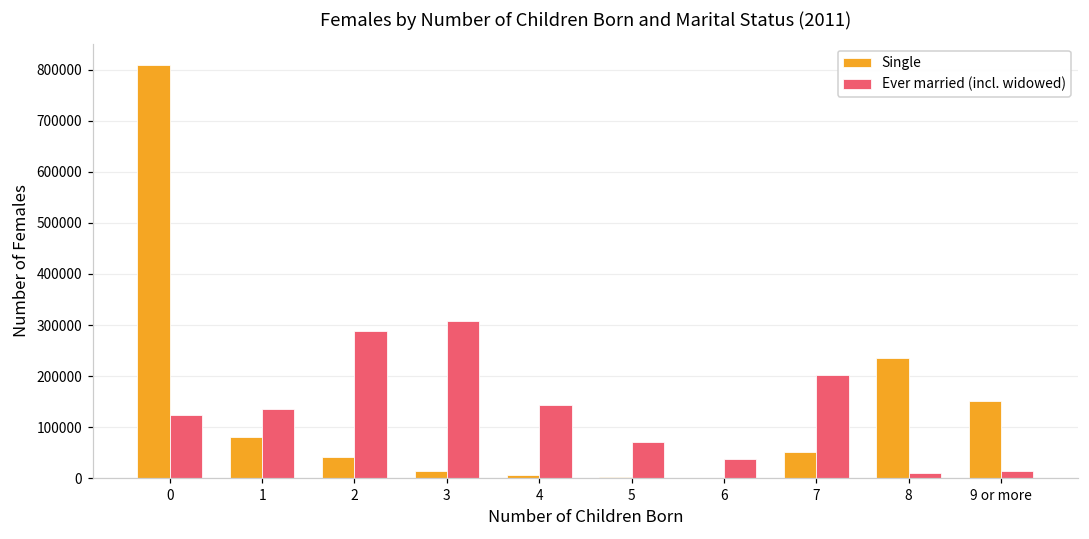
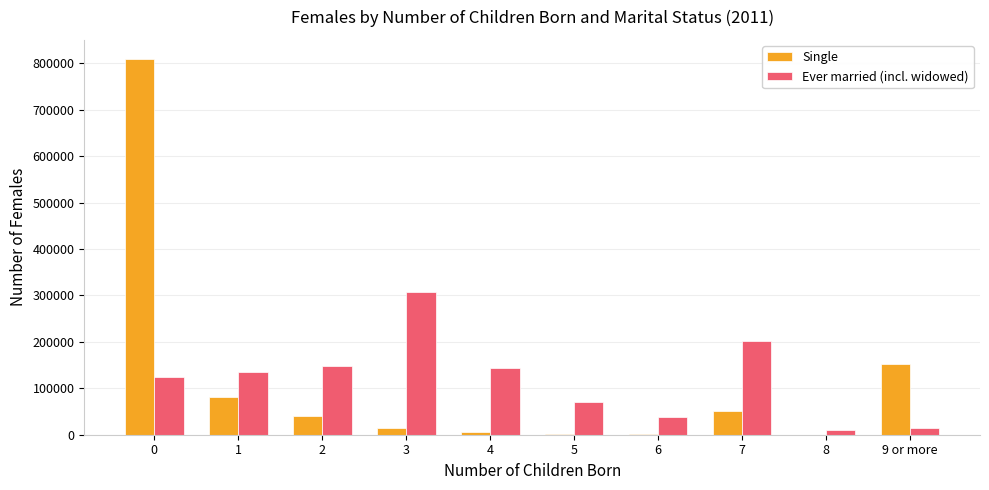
Ever married (incl. widowed), 2: 290000 -> 150000
Single, 8: 240000 -> 0
